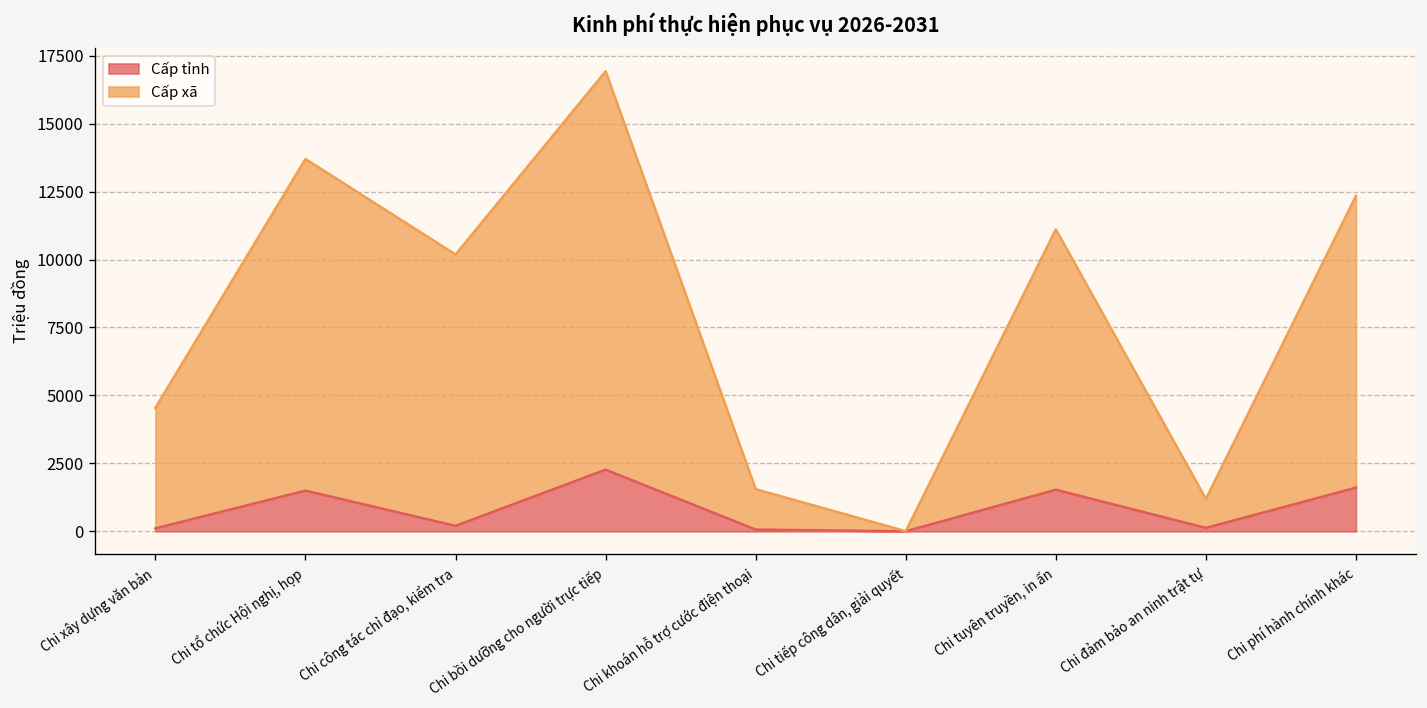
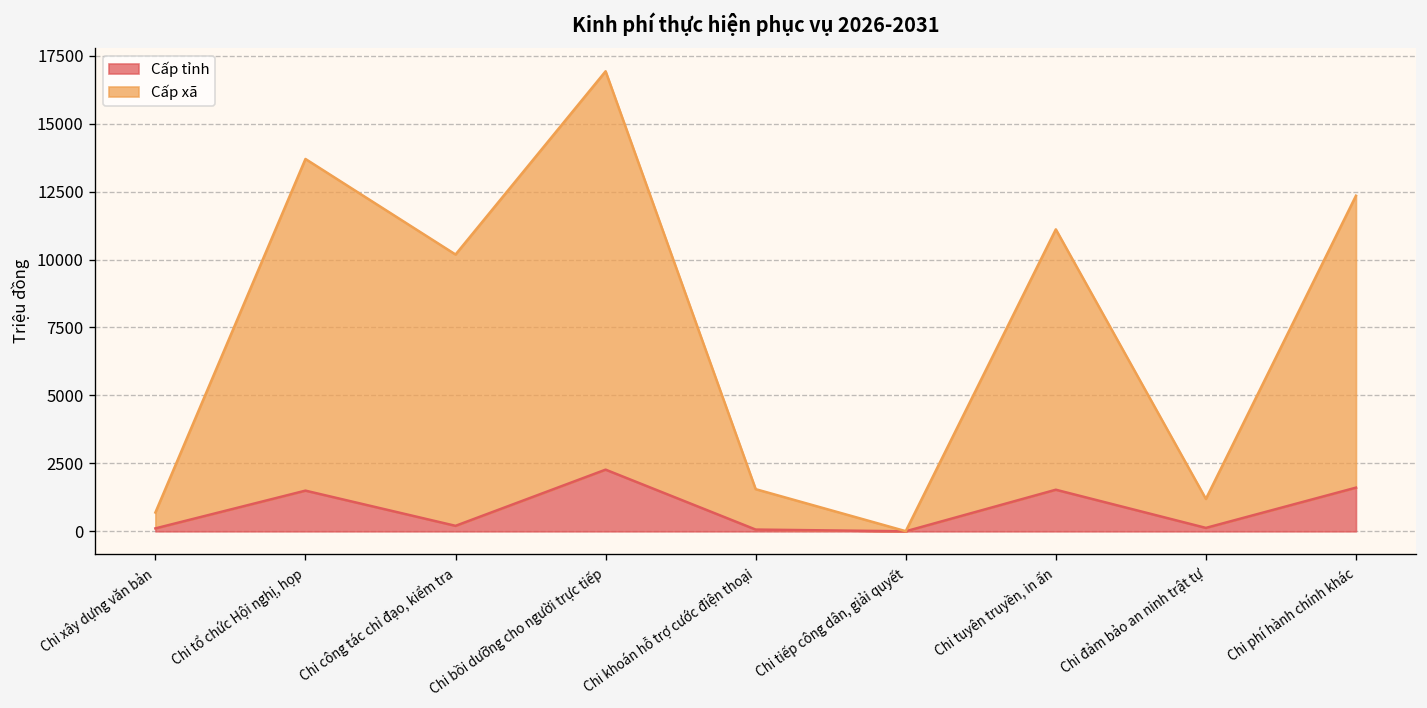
Cấp xã, Chi xây dựng văn bản: 4400 -> 600
